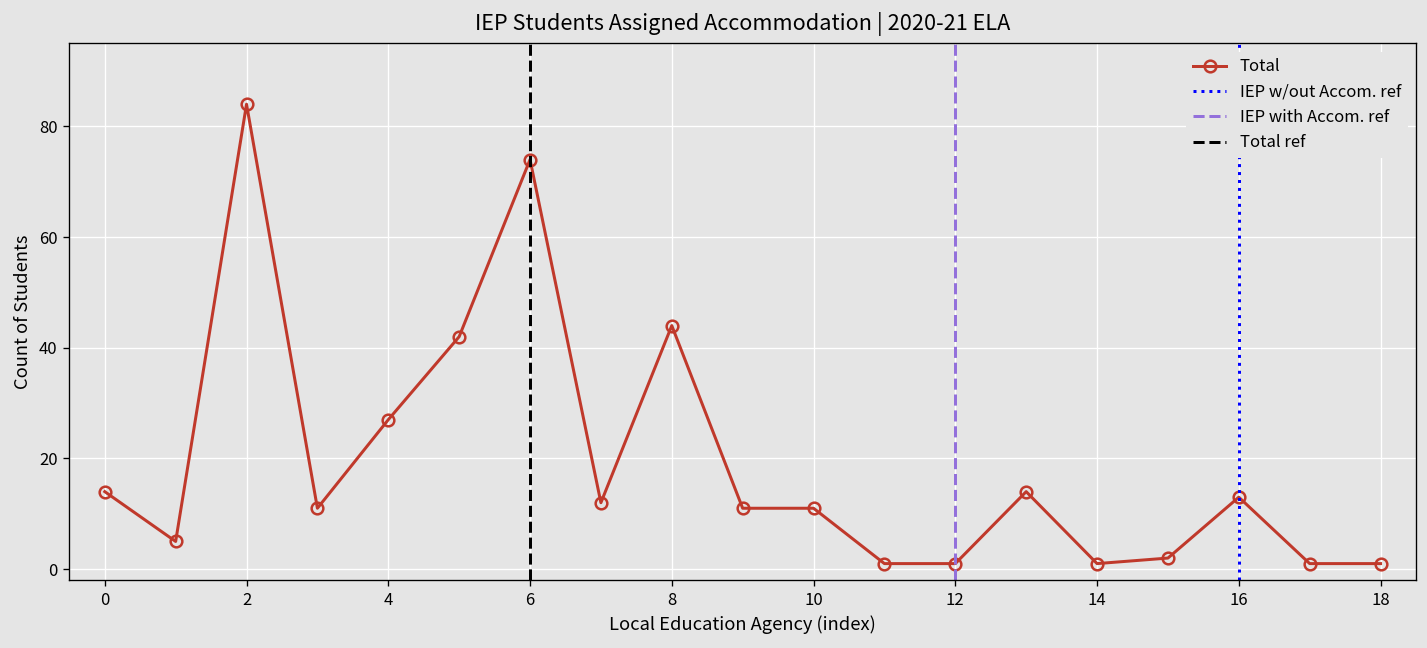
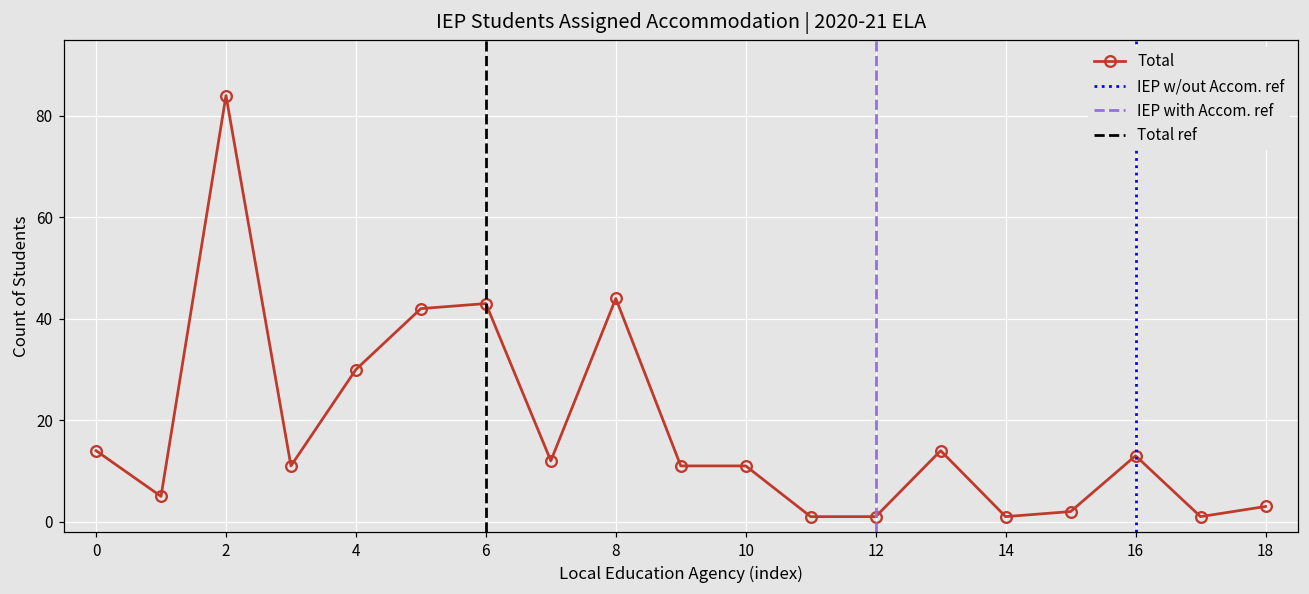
4: 27 -> 30
6: 74 -> 43
18: 1 -> 3
